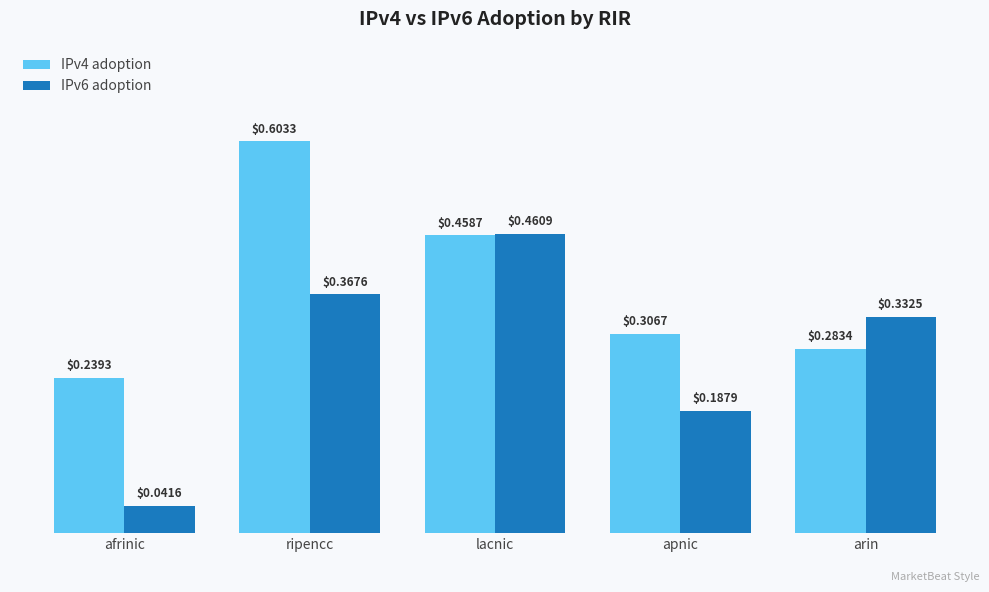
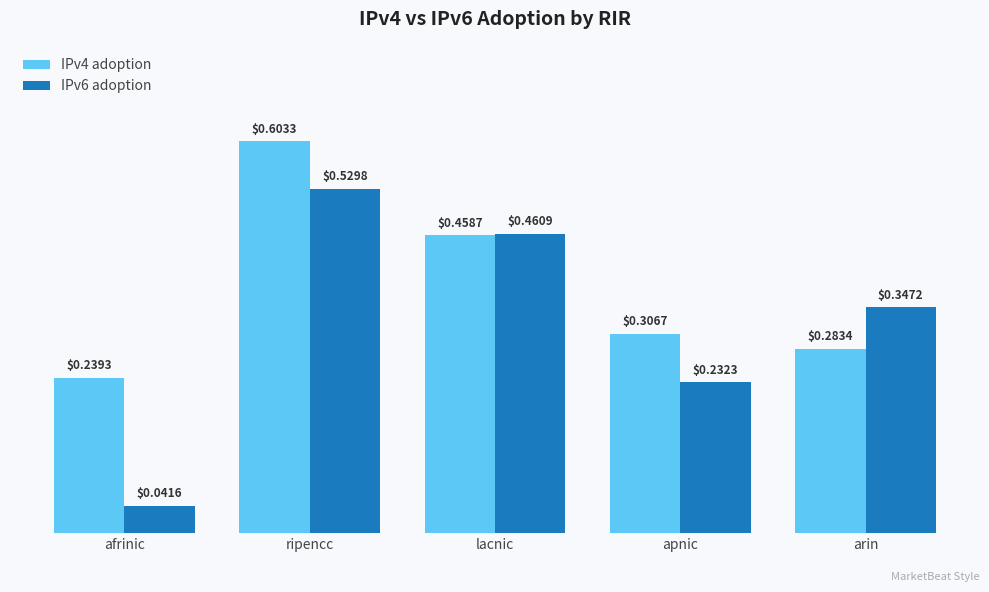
IPv6 adoption, ripencc: $0.3676 -> $0.5298
IPv6 adoption, apnic: $0.1879 -> $0.2323
IPv6 adoption, arin: $0.3325 -> $0.3472
